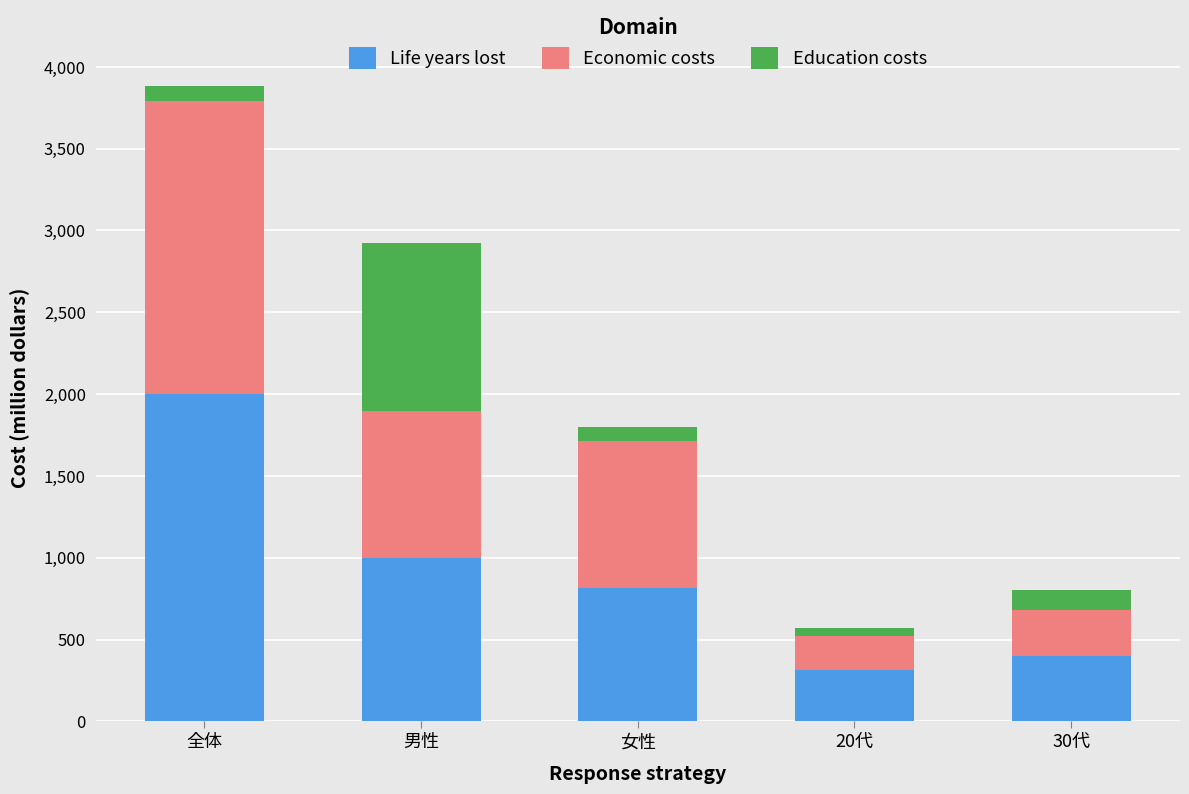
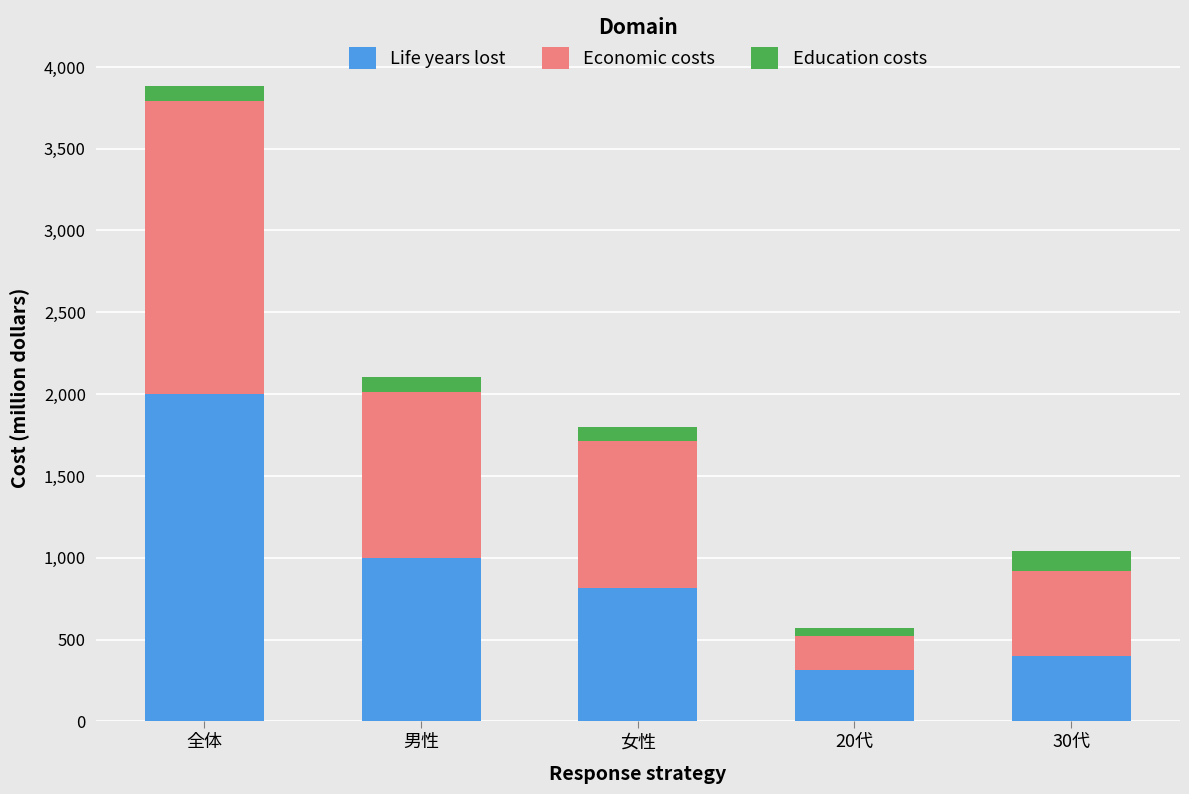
Economic costs, 男性: 900 -> 1,010
Education costs, 男性: 1,020 -> 90
Economic costs, 30代: 280 -> 520
